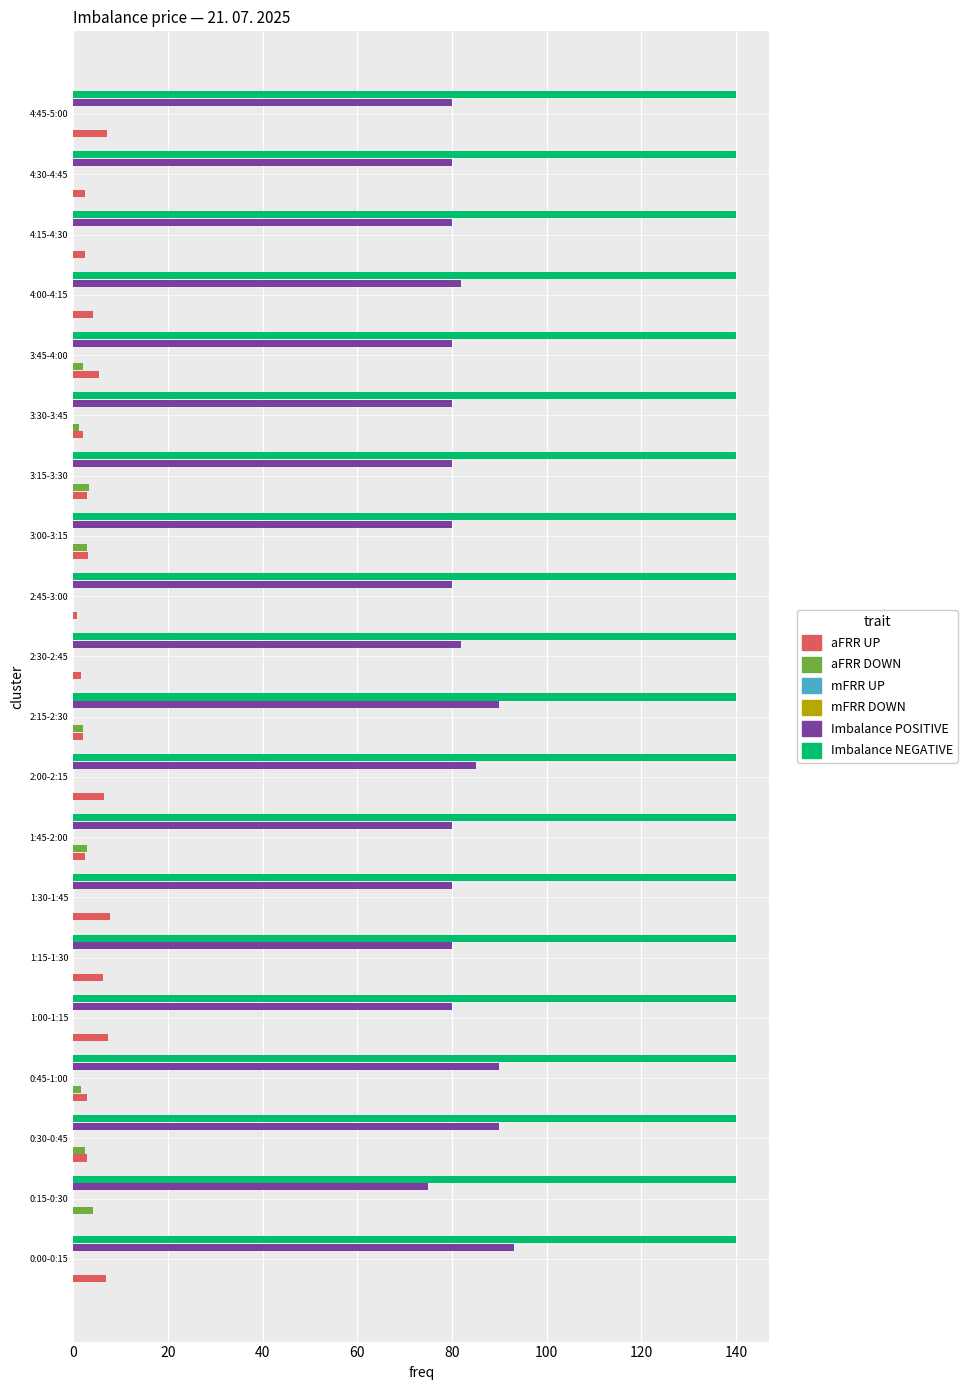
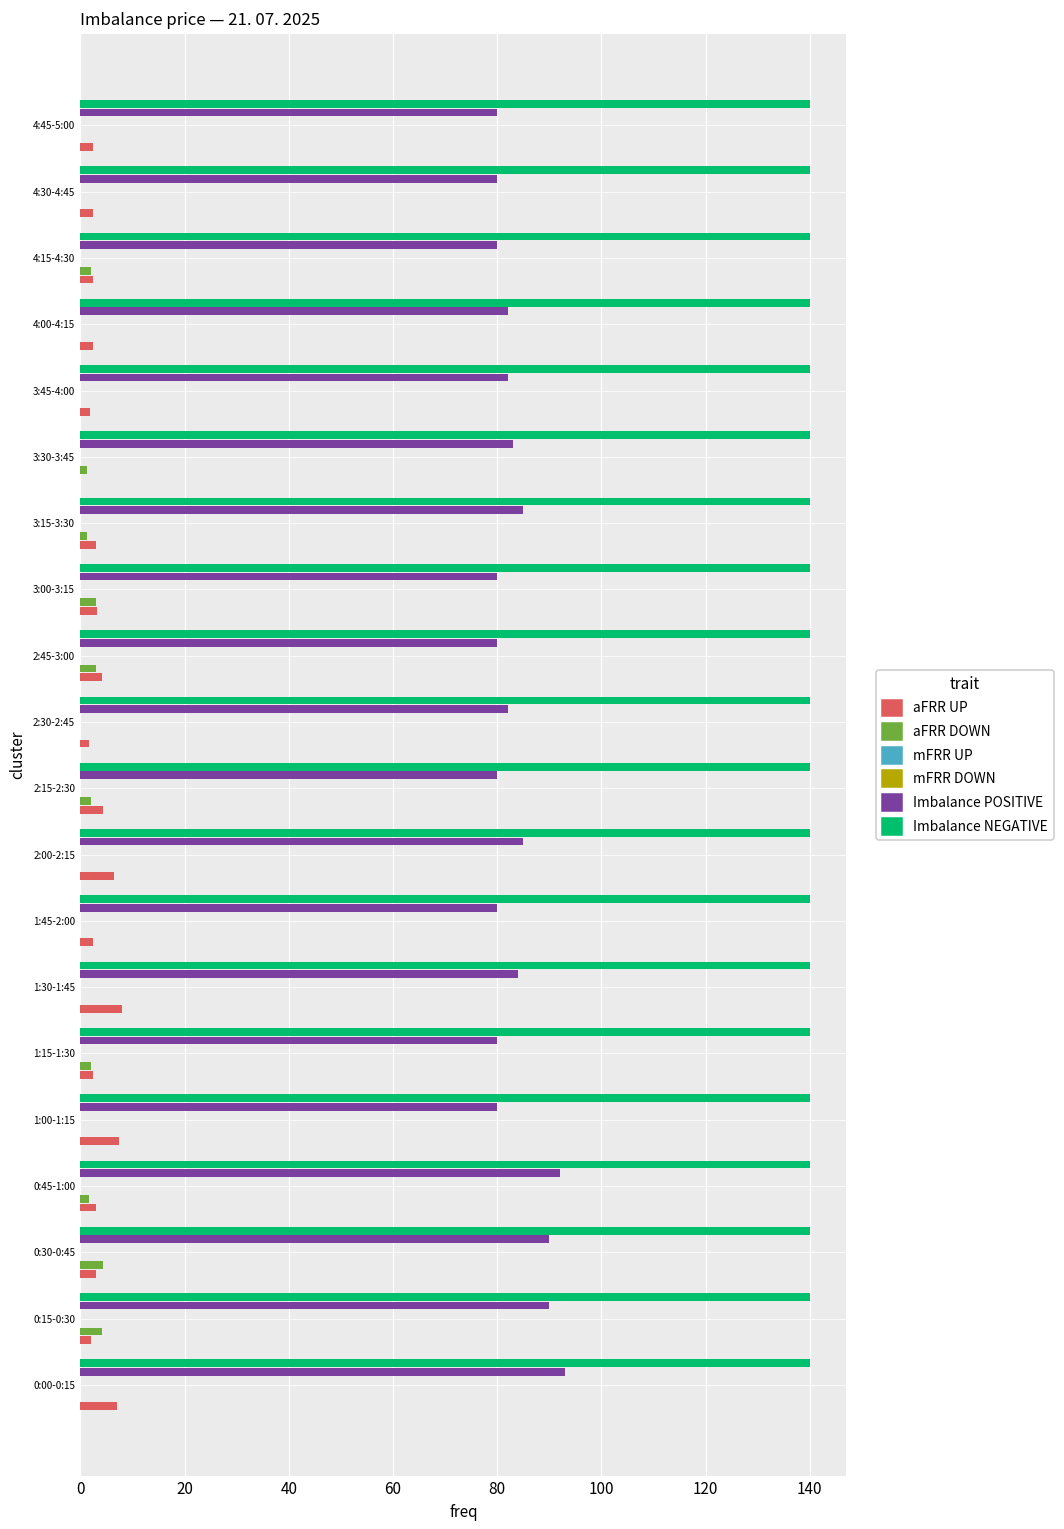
aFRR UP, 4:45-5:00: 7 -> 2
aFRR DOWN, 4:15-4:30: 0 -> 2
aFRR UP, 4:00-4:15: 4 -> 2
Imbalance POSITIVE, 3:45-4:00: 80 -> 82
aFRR DOWN, 3:45-4:00: 2 -> 0
aFRR UP, 3:45-4:00: 6 -> 2
Imbalance POSITIVE, 3:30-3:45: 80 -> 83
aFRR UP, 3:30-3:45: 2 -> 0
Imbalance POSITIVE, 3:15-3:30: 80 -> 85
aFRR DOWN, 3:15-3:30: 3 -> 1
aFRR DOWN, 2:45-3:00: 0 -> 3
aFRR UP, 2:45-3:00: 1 -> 4
Imbalance POSITIVE, 2:15-2:30: 90 -> 80
aFRR UP, 2:15-2:30: 2 -> 4
aFRR DOWN, 1:45-2:00: 3 -> 0
Imbalance POSITIVE, 1:30-1:45: 80 -> 84
aFRR DOWN, 1:15-1:30: 0 -> 2
aFRR UP, 1:15-1:30: 6 -> 2
Imbalance POSITIVE, 0:45-1:00: 90 -> 92
aFRR DOWN, 0:30-0:45: 2 -> 4
Imbalance POSITIVE, 0:15-0:30: 75 -> 90
aFRR UP, 0:15-0:30: 0 -> 2
